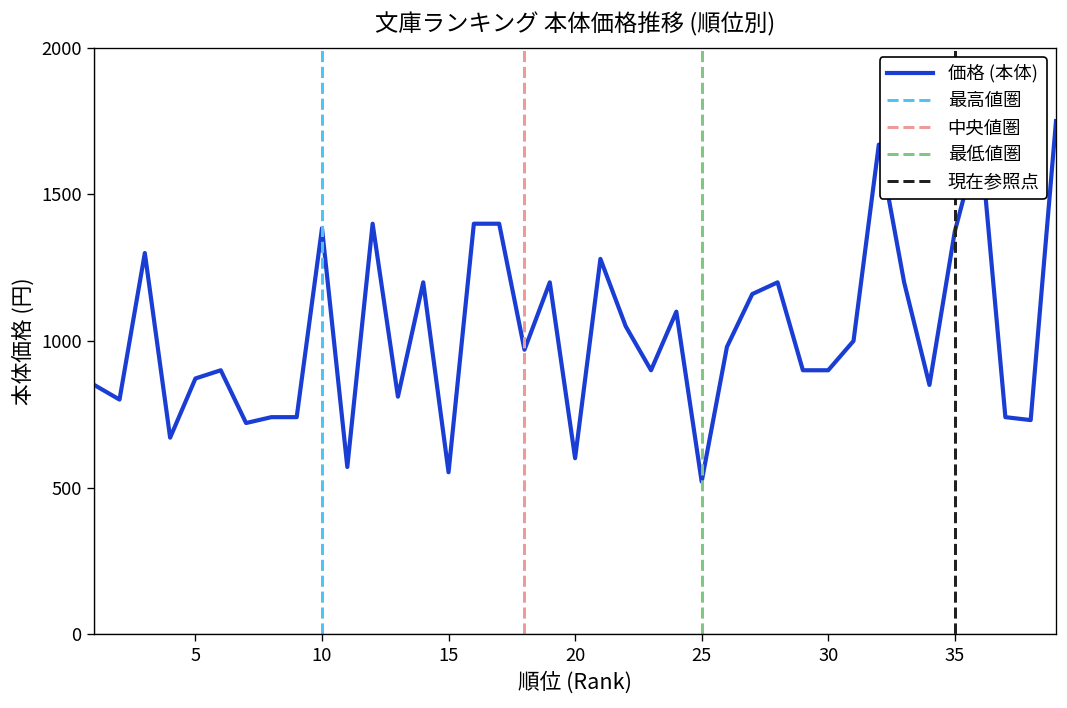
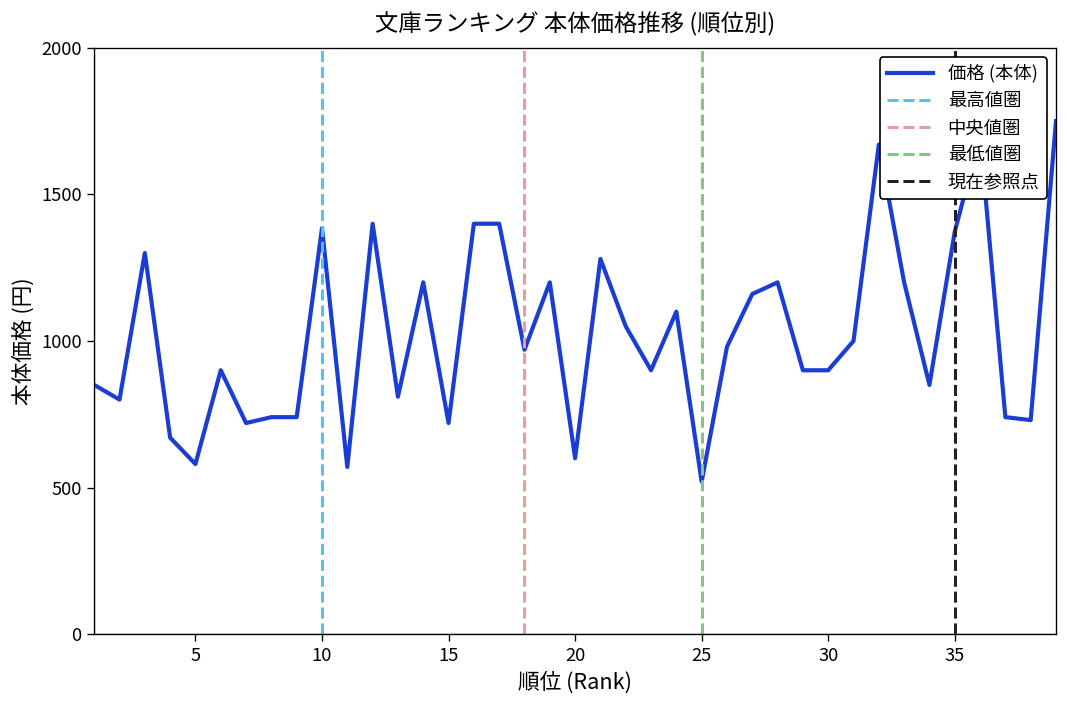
5: 870 -> 580
15: 550 -> 720
